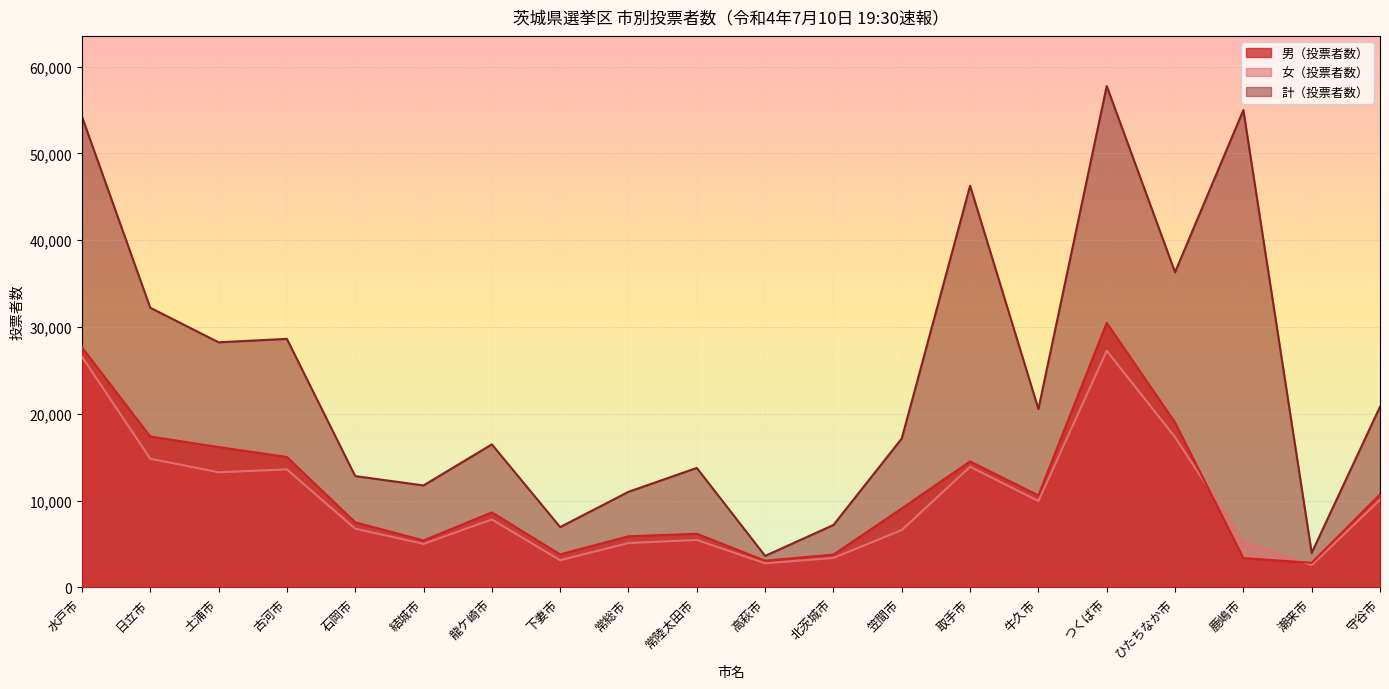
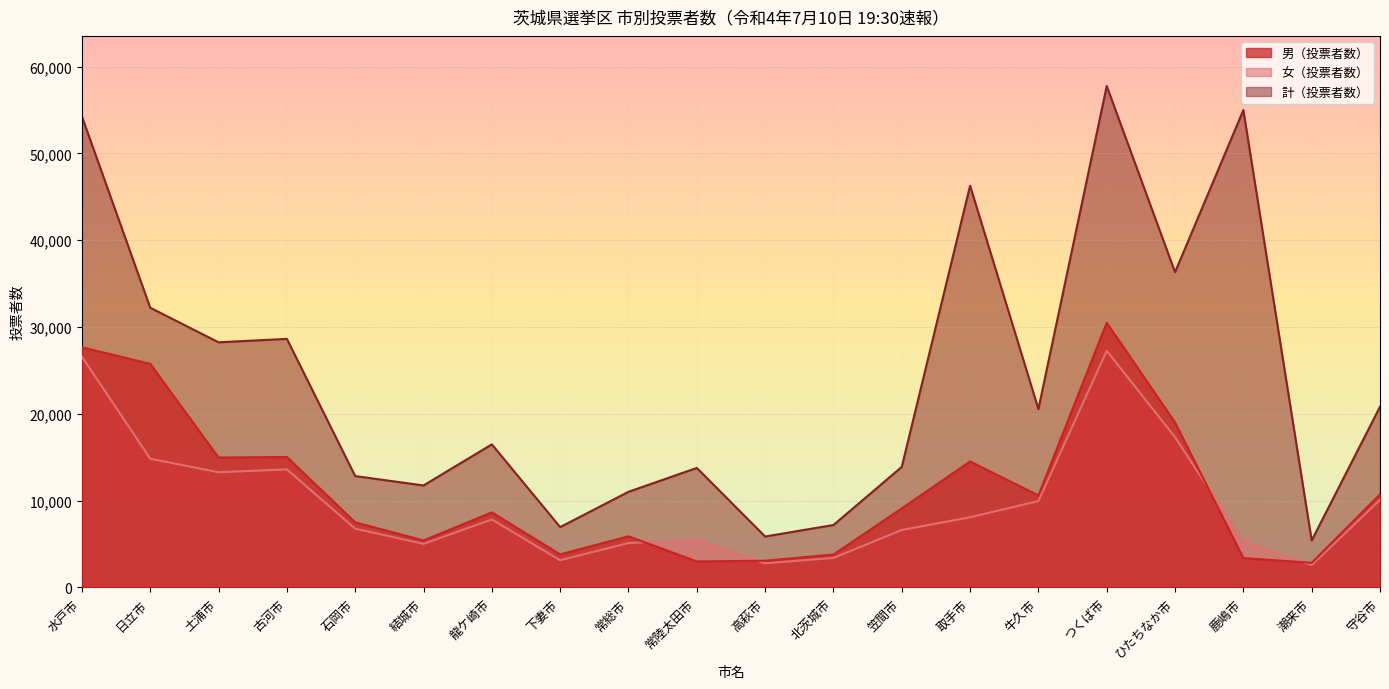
男（投票者数）, 日立市: 17,000 -> 26,000
男（投票者数）, 土浦市: 16,000 -> 15,000
男（投票者数）, 常陸太田市: 6,000 -> 3,000
計（投票者数）, 高萩市: 4,000 -> 6,000
計（投票者数）, 笠間市: 17,000 -> 14,000
女（投票者数）, 取手市: 14,000 -> 8,000
計（投票者数）, 潮来市: 4,000 -> 5,000
